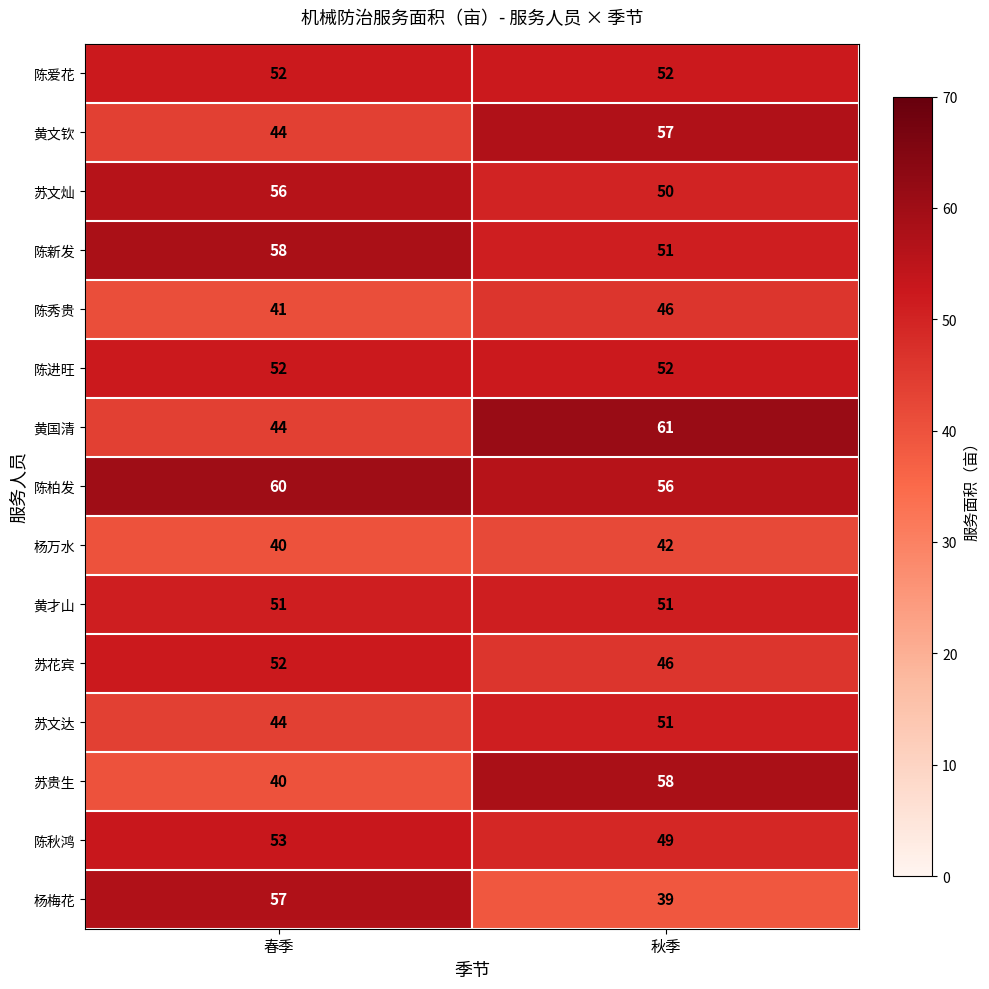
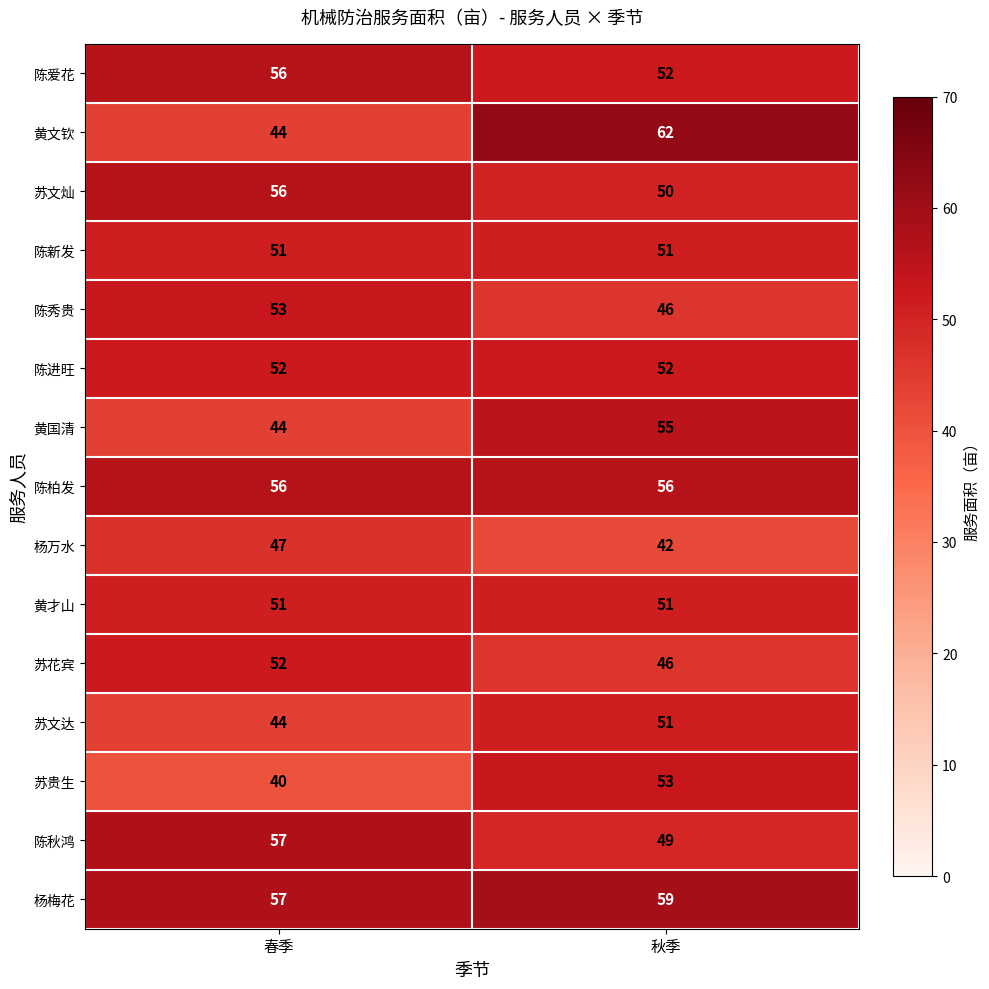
陈爱花, 春季: 52 -> 56
黄文钦, 秋季: 57 -> 62
陈新发, 春季: 58 -> 51
陈秀贵, 春季: 41 -> 53
黄国清, 秋季: 61 -> 55
陈柏发, 春季: 60 -> 56
杨万水, 春季: 40 -> 47
苏贵生, 秋季: 58 -> 53
陈秋鸿, 春季: 53 -> 57
杨梅花, 秋季: 39 -> 59
